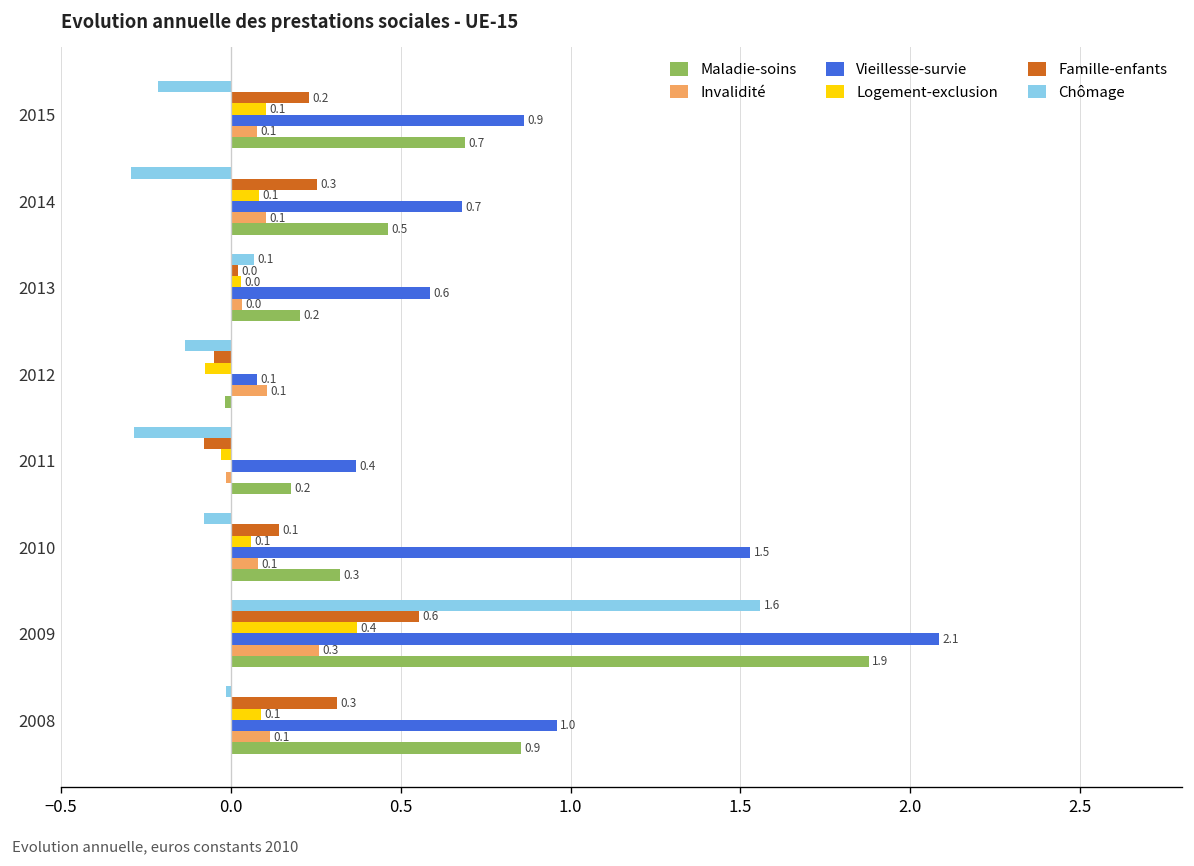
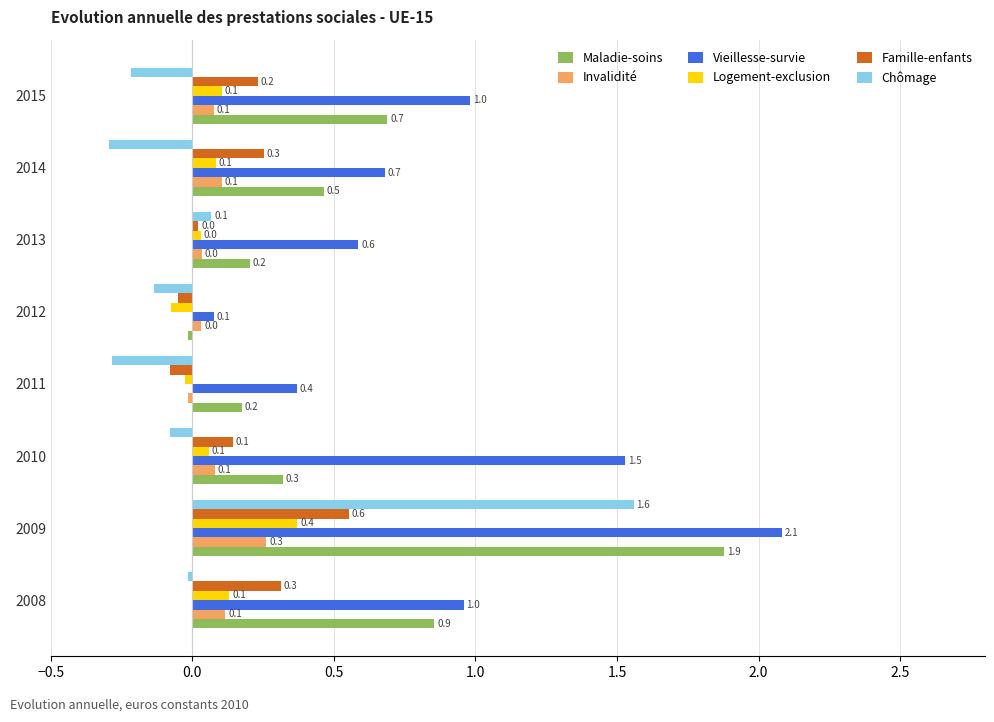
Vieillesse-survie, 2015: 0.9 -> 1.0
Invalidité, 2012: 0.1 -> 0.0
Logement-exclusion, 2008: 0.09 -> 0.13
